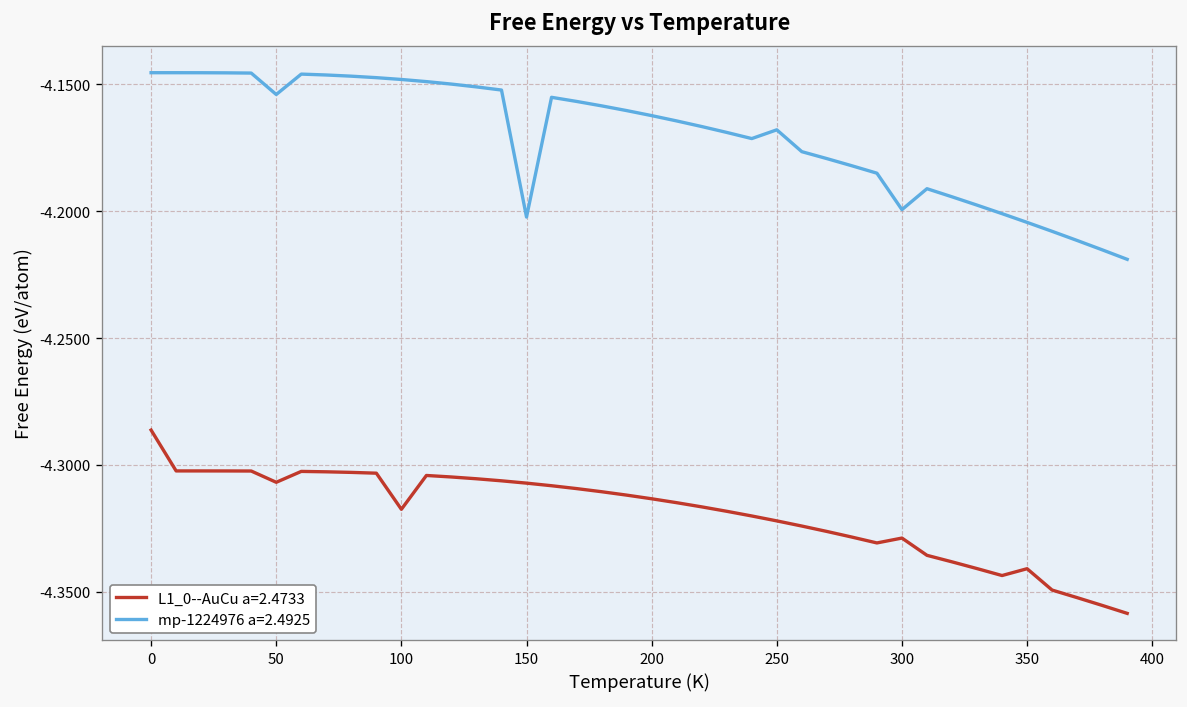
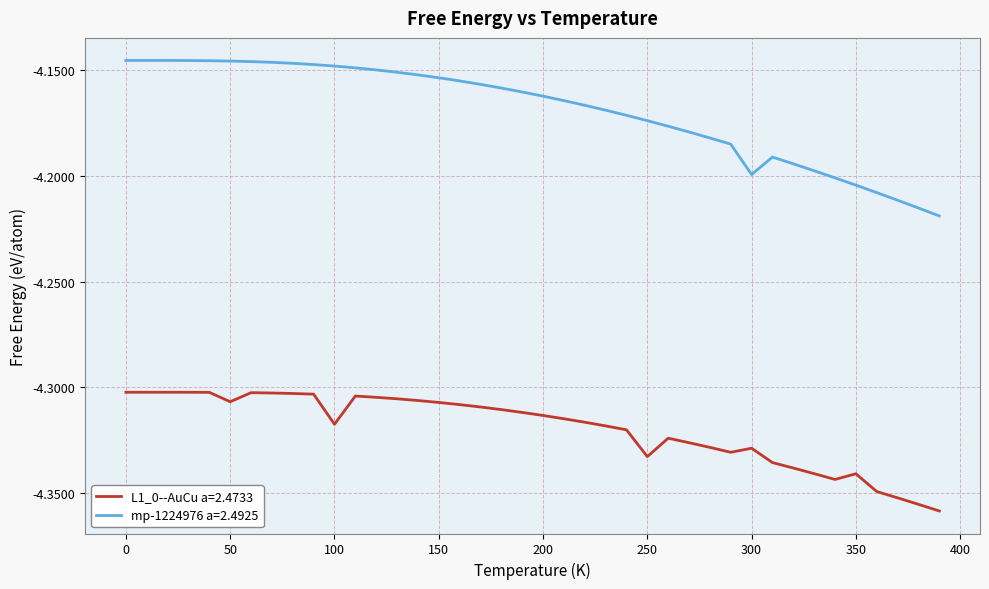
L1_0--AuCu a=2.4733, 0: -4.286 -> -4.302
mp-1224976 a=2.4925, 50: -4.154 -> -4.146
mp-1224976 a=2.4925, 150: -4.202 -> -4.154
L1_0--AuCu a=2.4733, 250: -4.322 -> -4.333
mp-1224976 a=2.4925, 250: -4.168 -> -4.174
